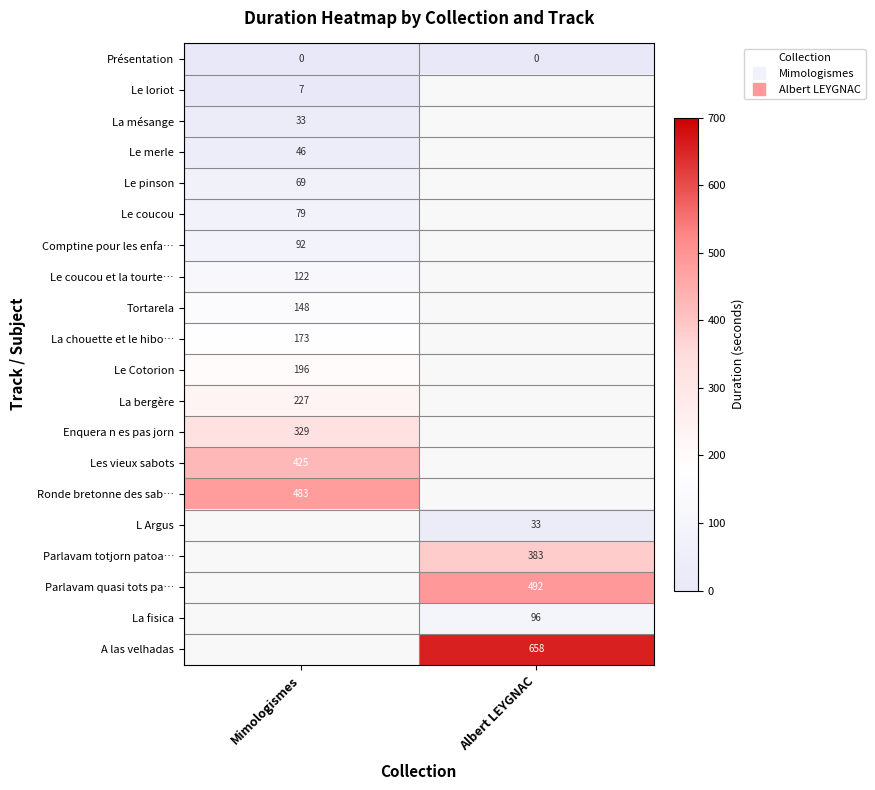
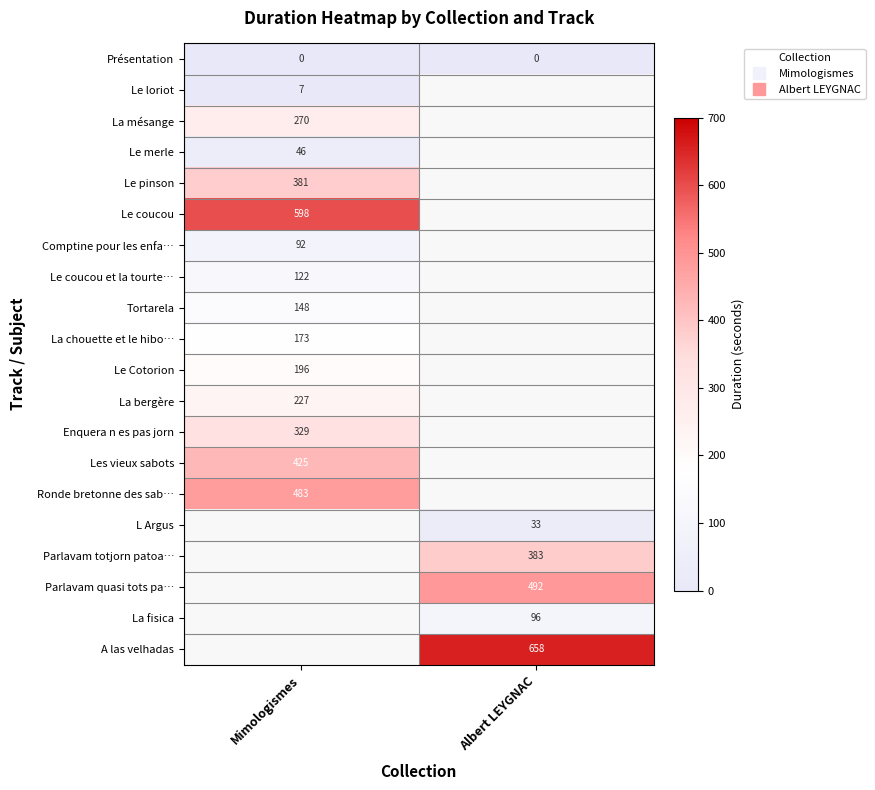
La mésange, Mimologismes: 33 -> 270
Le pinson, Mimologismes: 69 -> 381
Le coucou, Mimologismes: 79 -> 598
